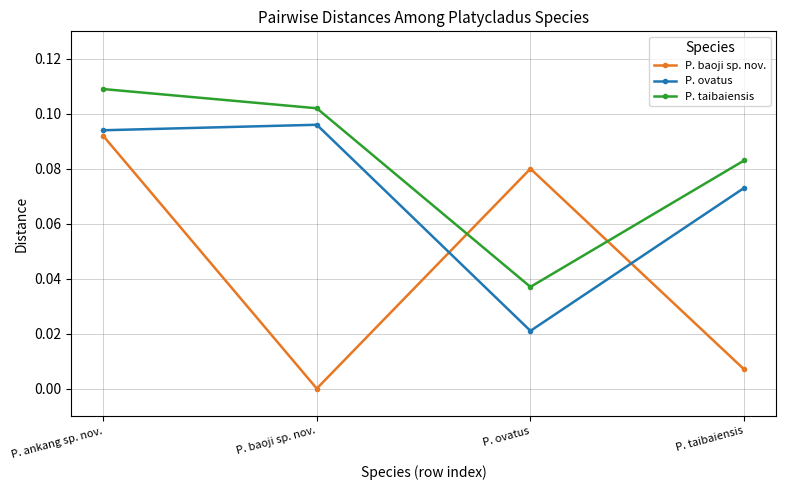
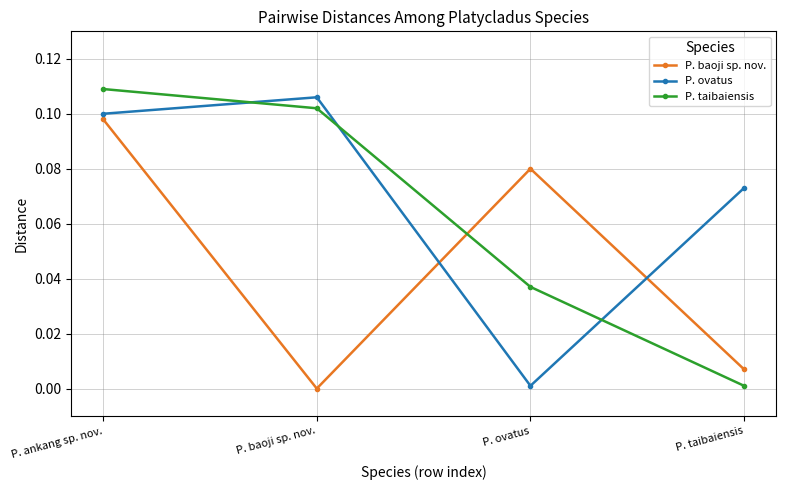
P. baoji sp. nov., P. ankang sp. nov.: 0.092 -> 0.098
P. ovatus, P. ankang sp. nov.: 0.094 -> 0.100
P. ovatus, P. baoji sp. nov.: 0.096 -> 0.106
P. ovatus, P. ovatus: 0.021 -> 0.001
P. taibaiensis, P. taibaiensis: 0.083 -> 0.001
